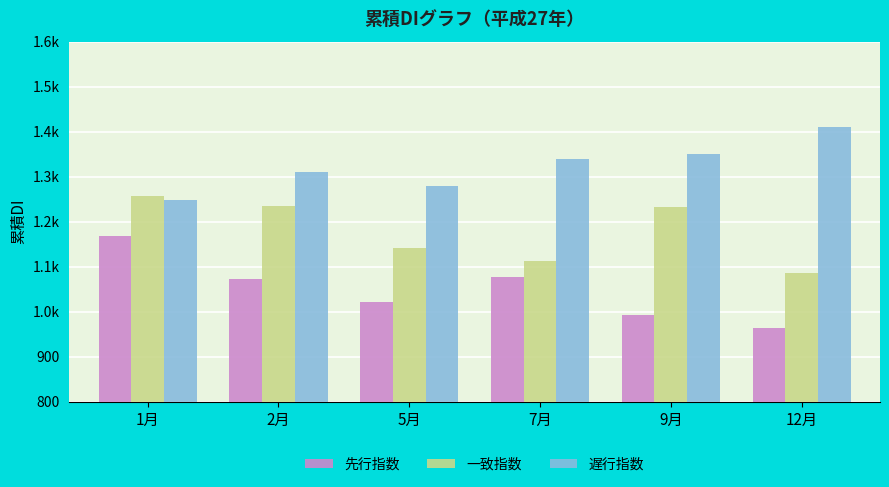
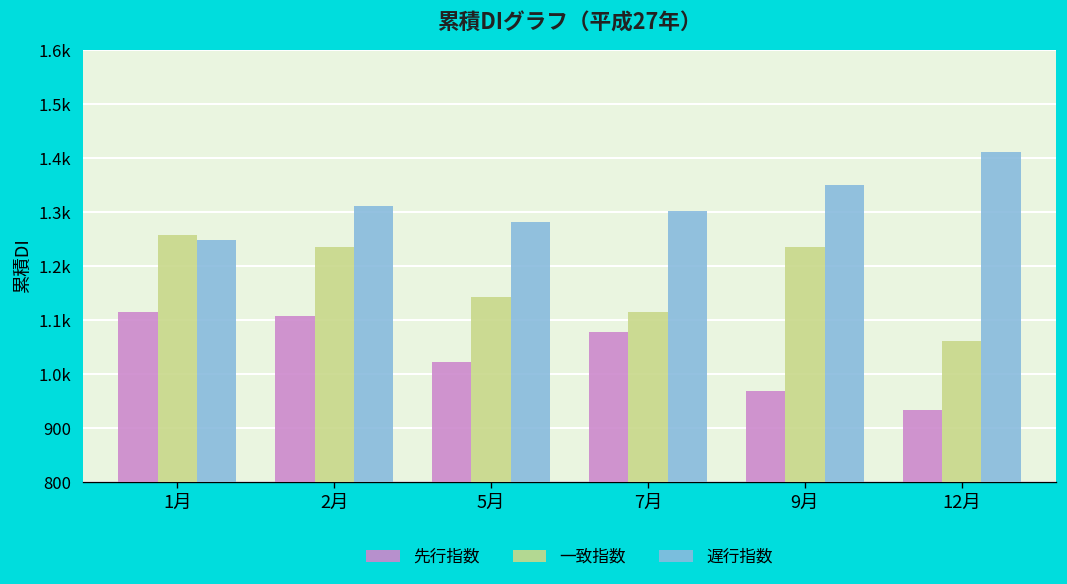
先行指数, 1月: 1170 -> 1110
先行指数, 2月: 1070 -> 1110
遅行指数, 7月: 1340 -> 1300
先行指数, 9月: 990 -> 970
先行指数, 12月: 960 -> 930
一致指数, 12月: 1090 -> 1060
